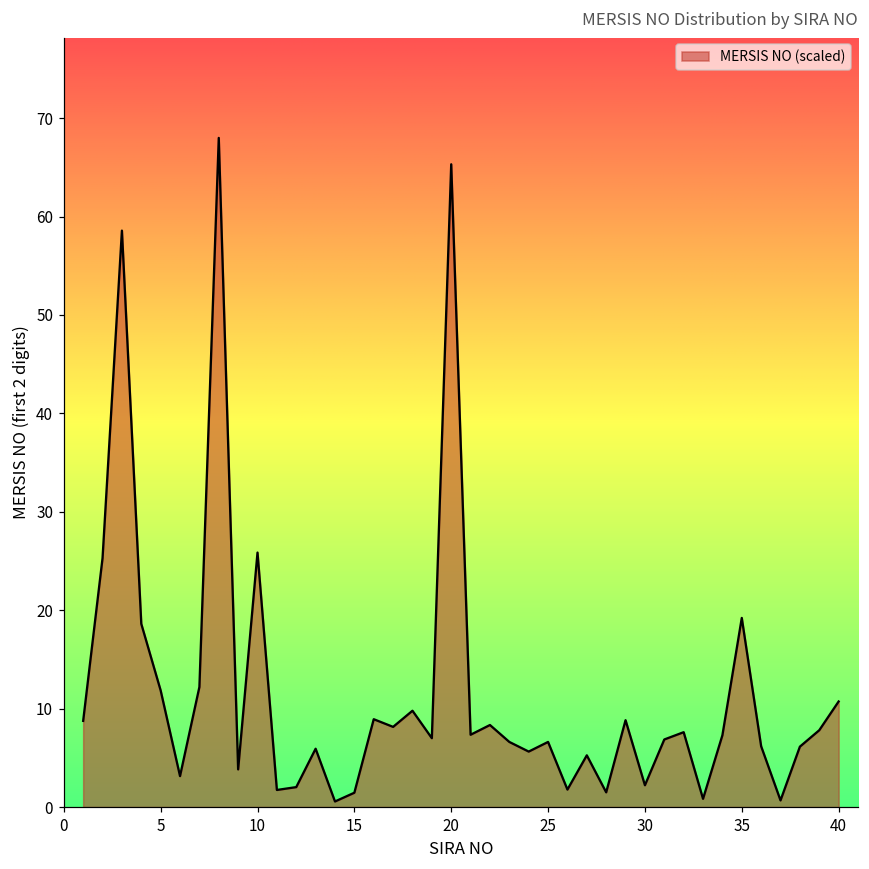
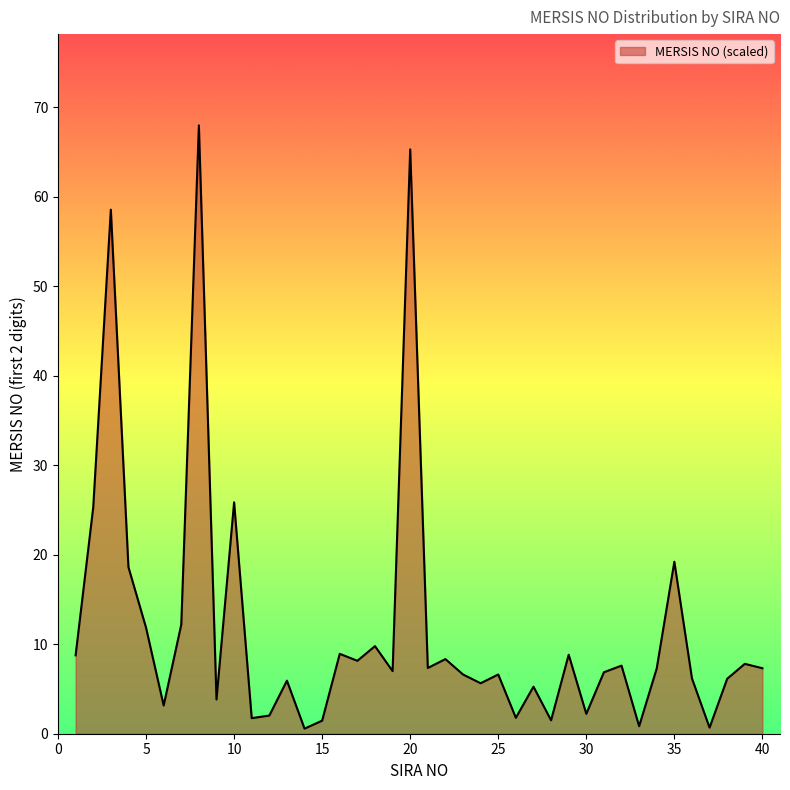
40: 11 -> 7
